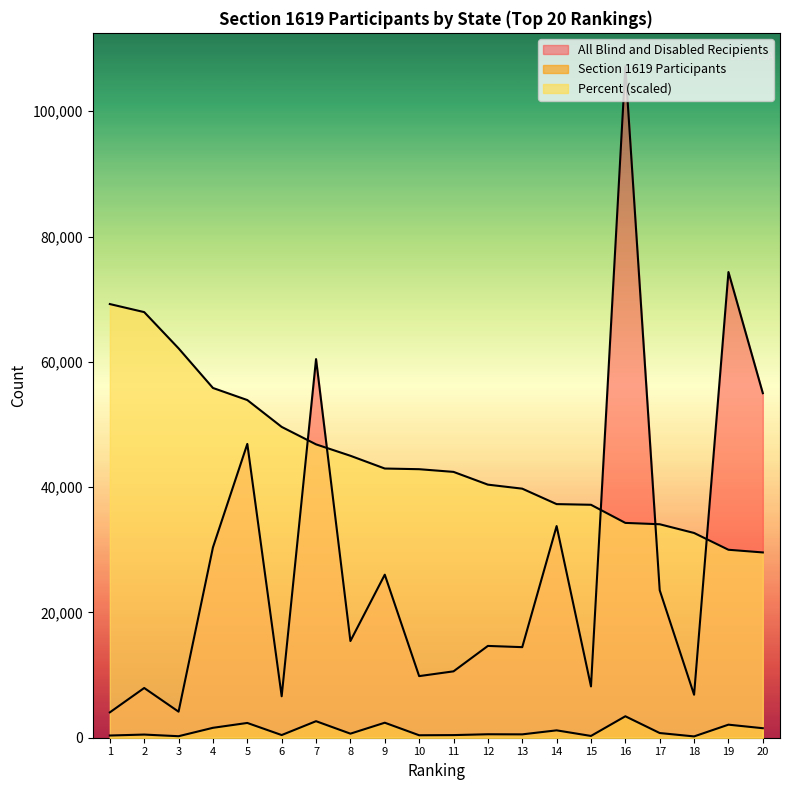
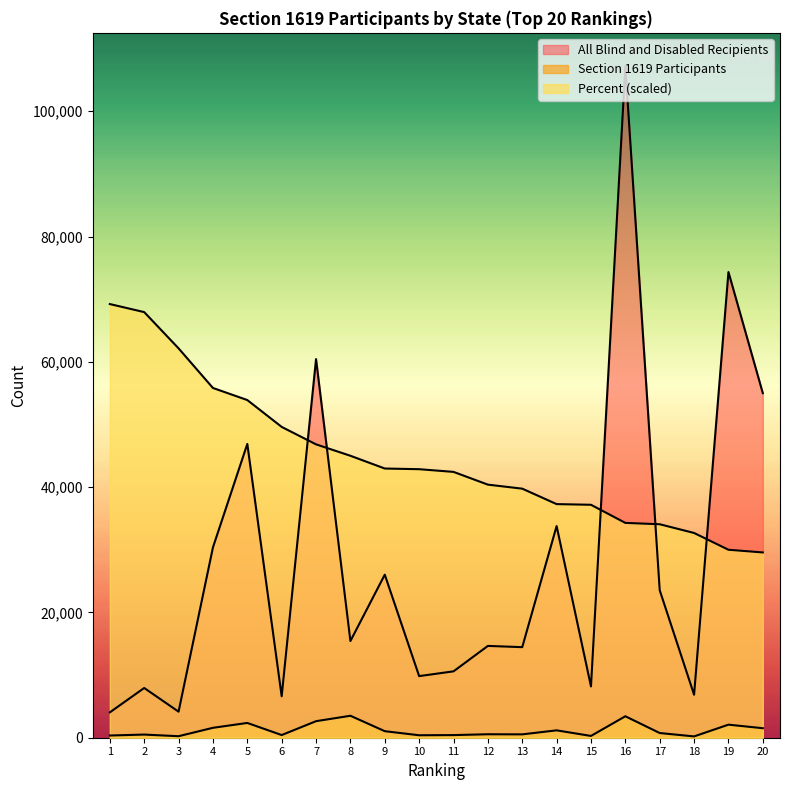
Section 1619 Participants, 8: 1,000 -> 4,000
Section 1619 Participants, 9: 2,000 -> 1,000
